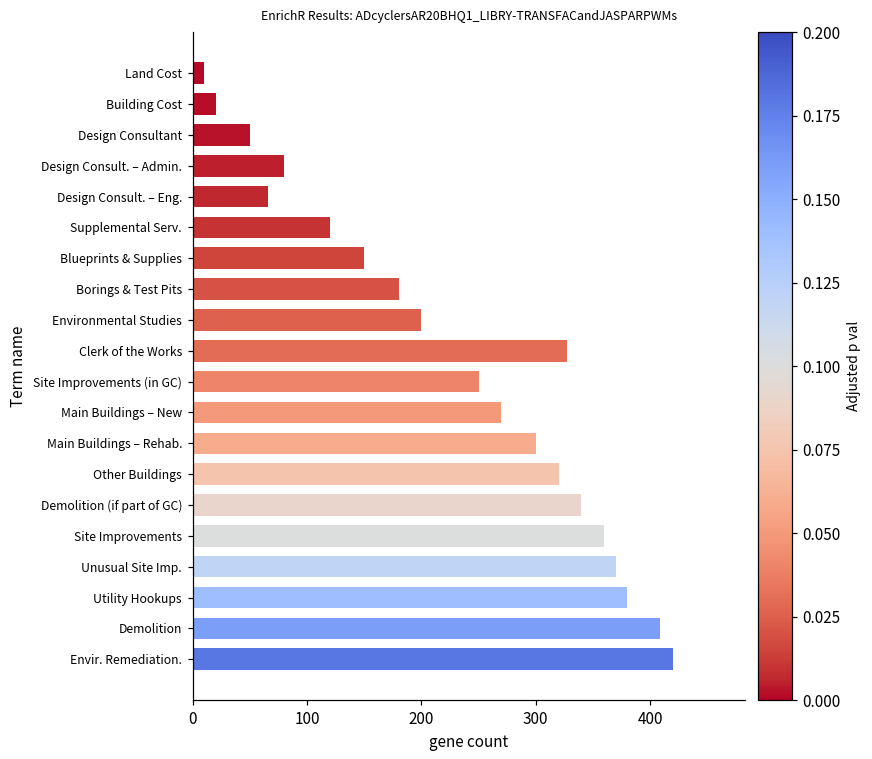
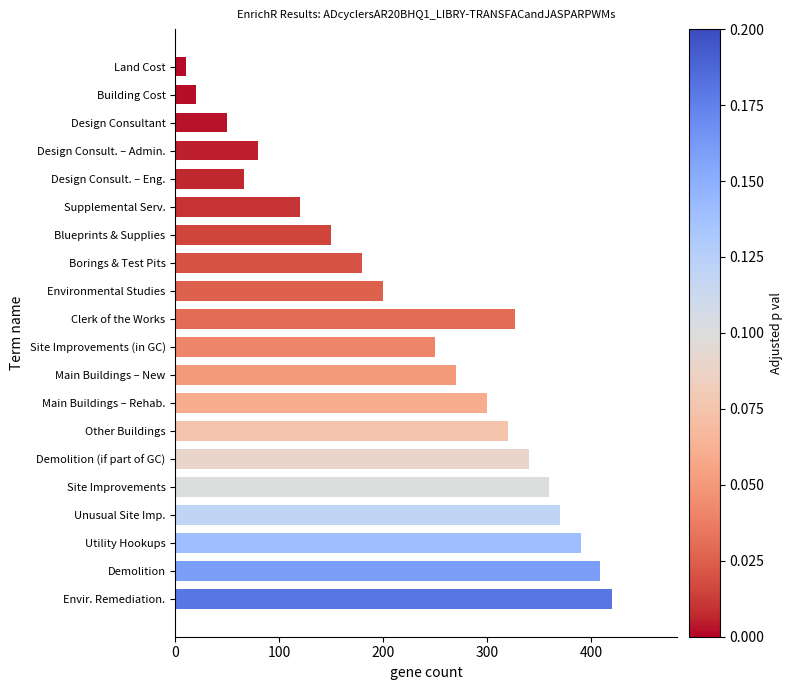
Utility Hookups: 380 -> 390
